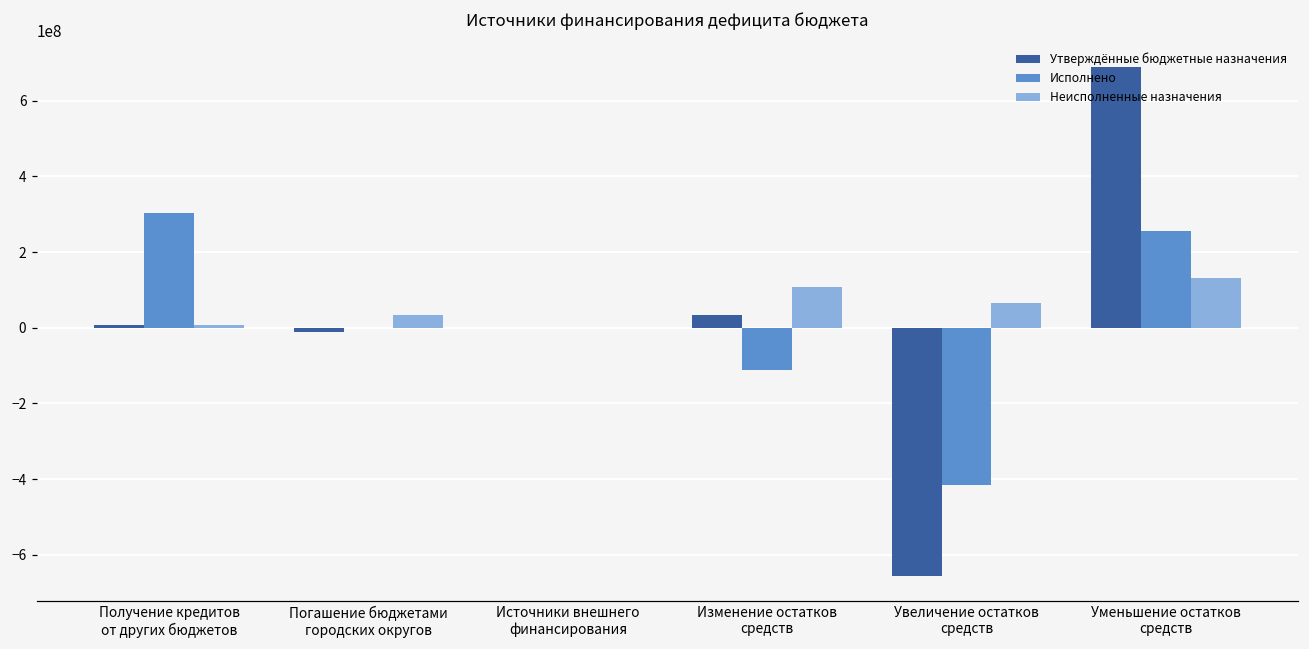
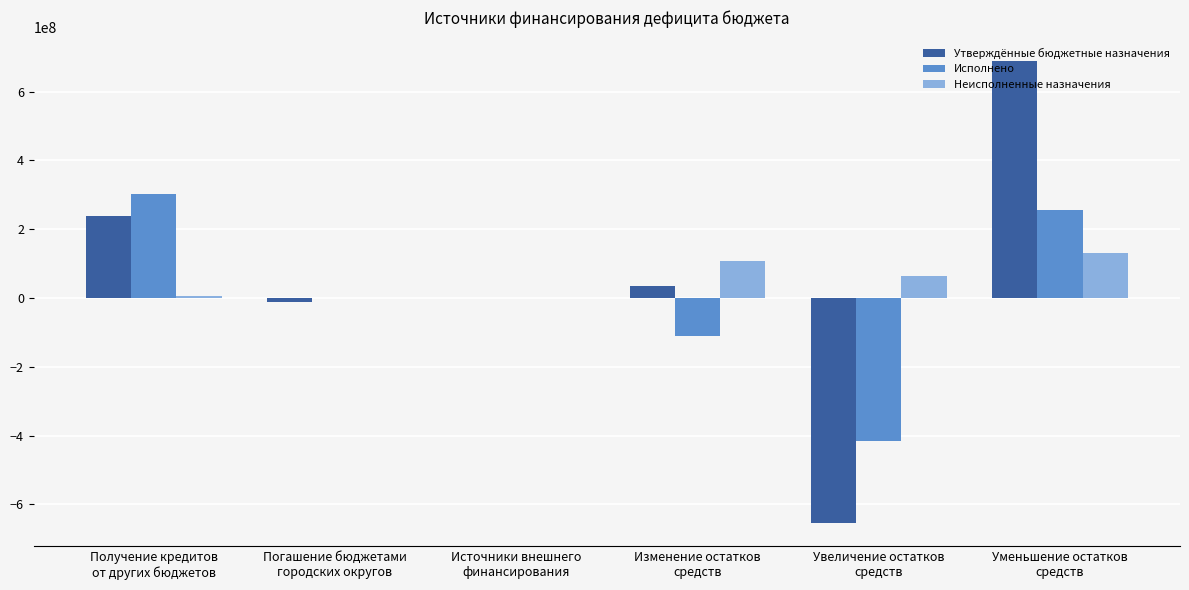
Утверждённые бюджетные назначения, Получение кредитов от других бюджетов: 10000000 -> 240000000
Неисполненные назначения, Погашение бюджетами городских округов: 30000000 -> 0
